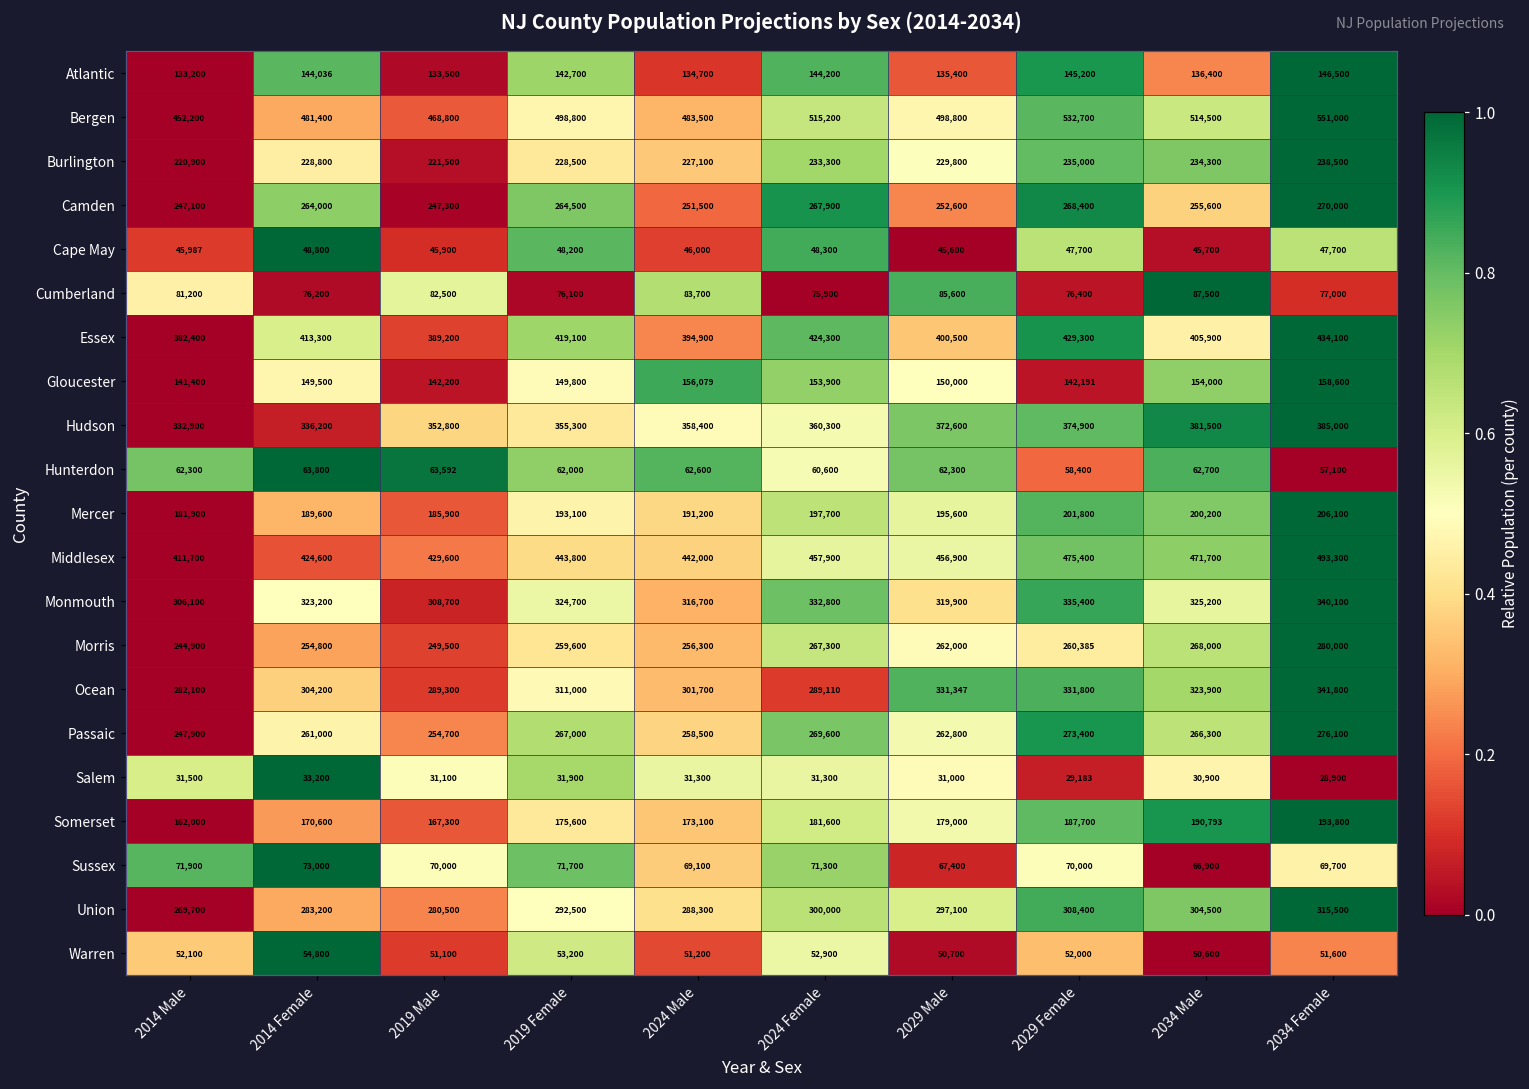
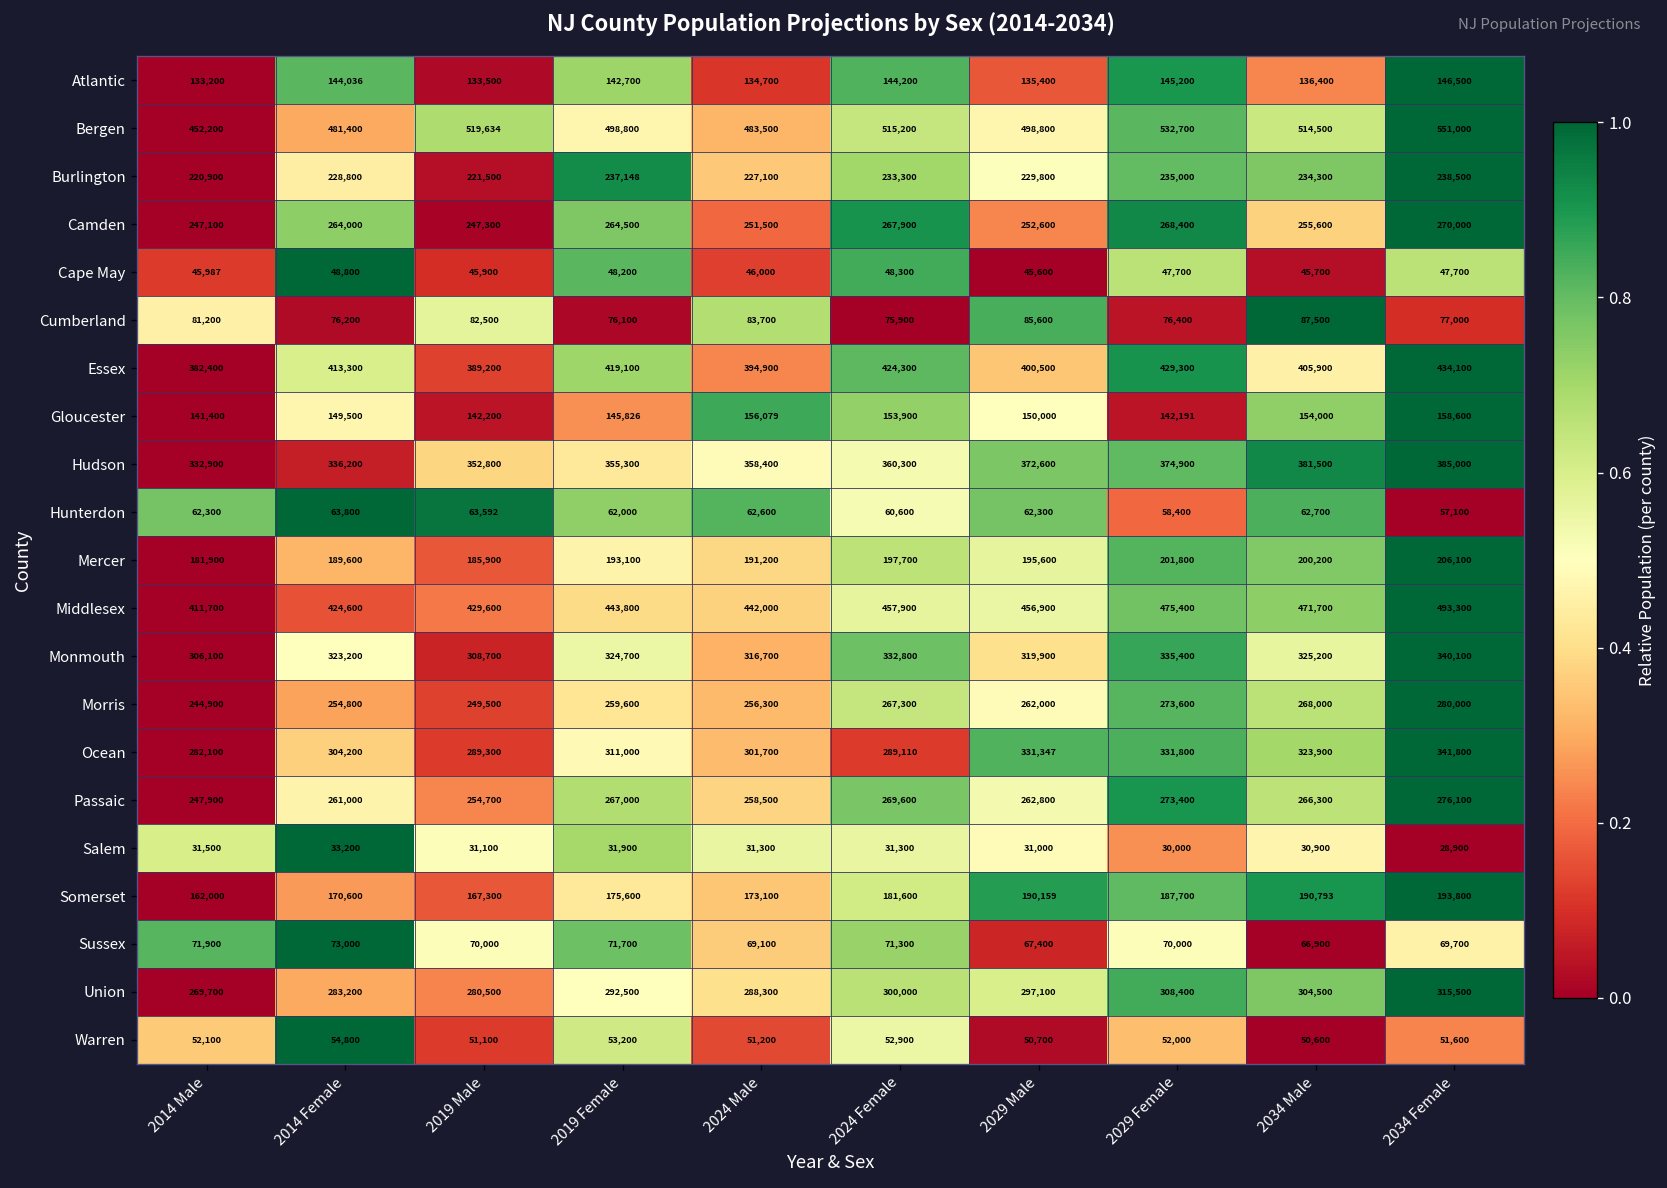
Bergen, 2019 Male: 468,800 -> 519,634
Burlington, 2019 Female: 228,500 -> 237,148
Gloucester, 2019 Female: 149,800 -> 145,826
Morris, 2029 Female: 260,385 -> 273,600
Salem, 2029 Female: 29,183 -> 30,000
Somerset, 2029 Male: 179,000 -> 190,159
